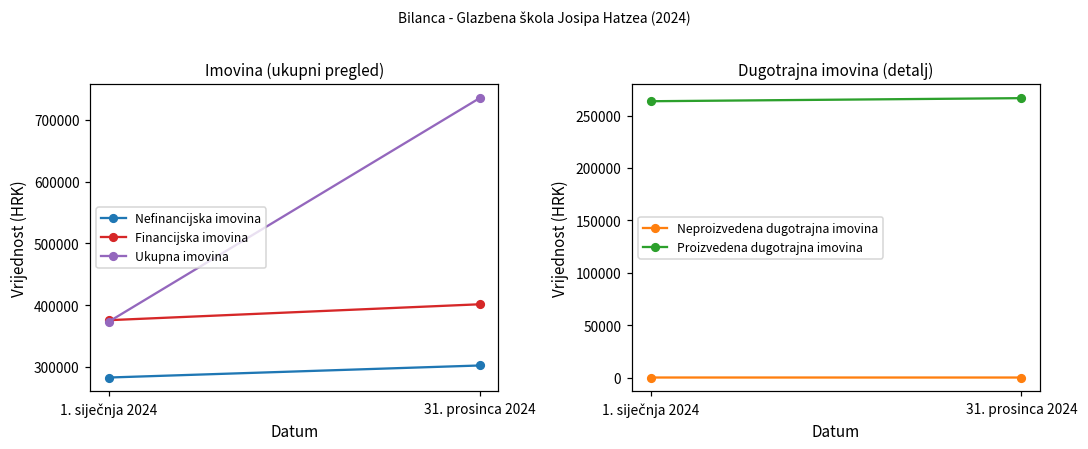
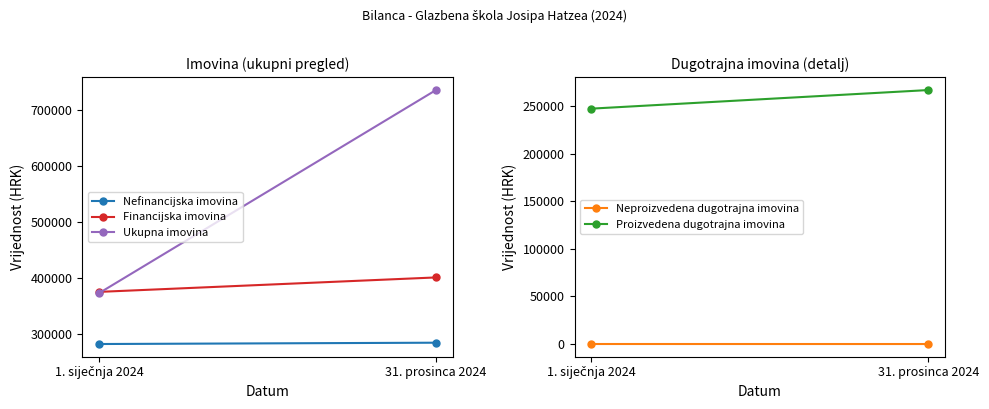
Imovina (ukupni pregled), Nefinancijska imovina, 31. prosinca 2024: 300000 -> 290000
Dugotrajna imovina (detalj), Proizvedena dugotrajna imovina, 1. siječnja 2024: 260000 -> 250000
